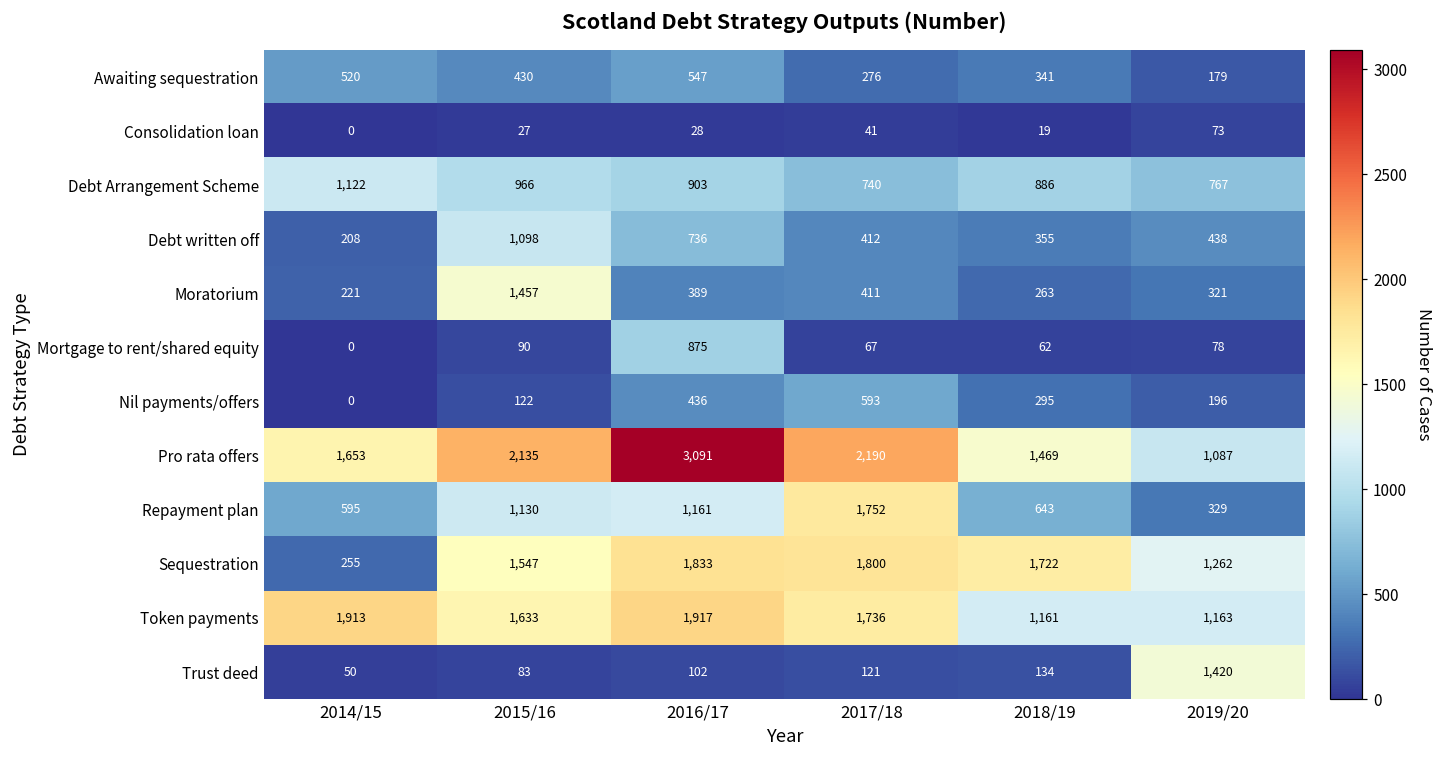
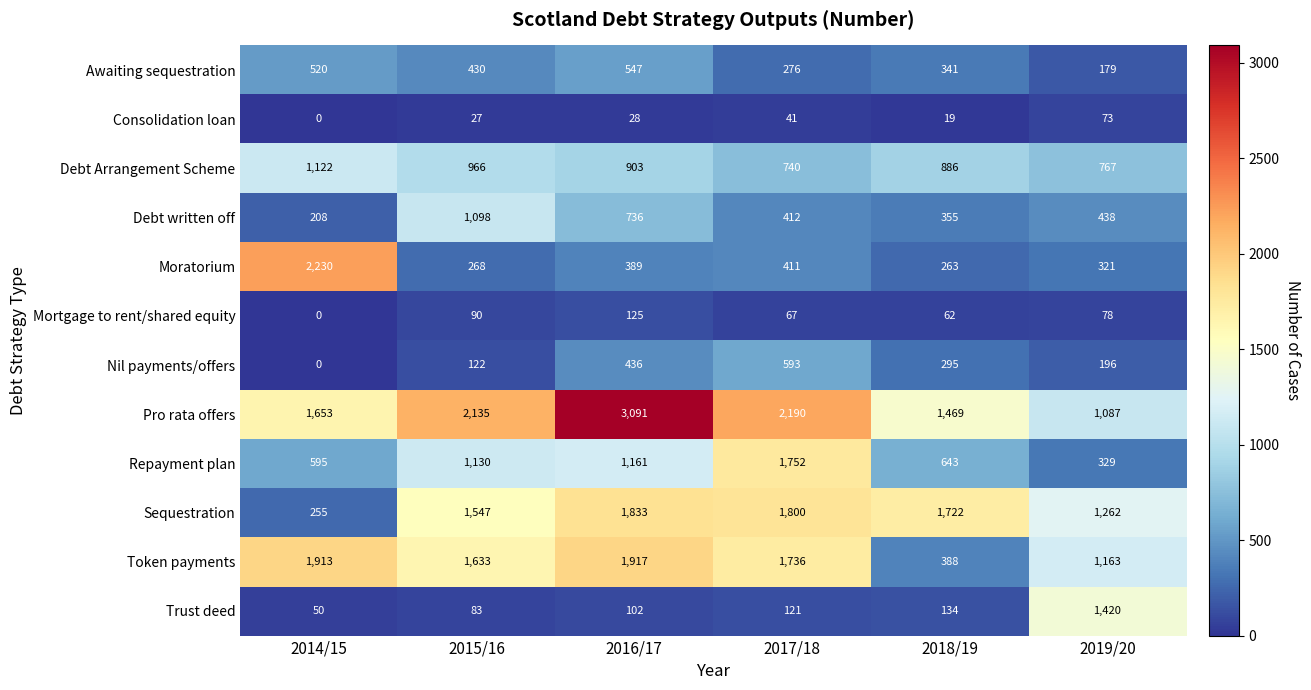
Moratorium, 2014/15: 221 -> 2,230
Moratorium, 2015/16: 1,457 -> 268
Mortgage to rent/shared equity, 2016/17: 875 -> 125
Token payments, 2018/19: 1,161 -> 388
